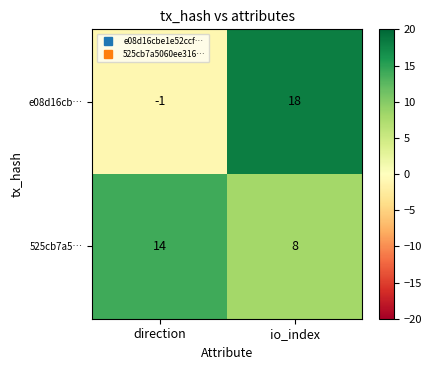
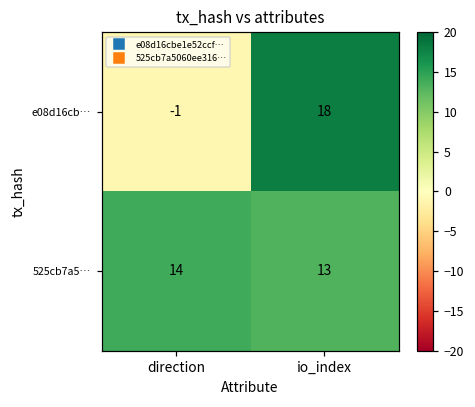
525cb7a5…, io_index: 8 -> 13
